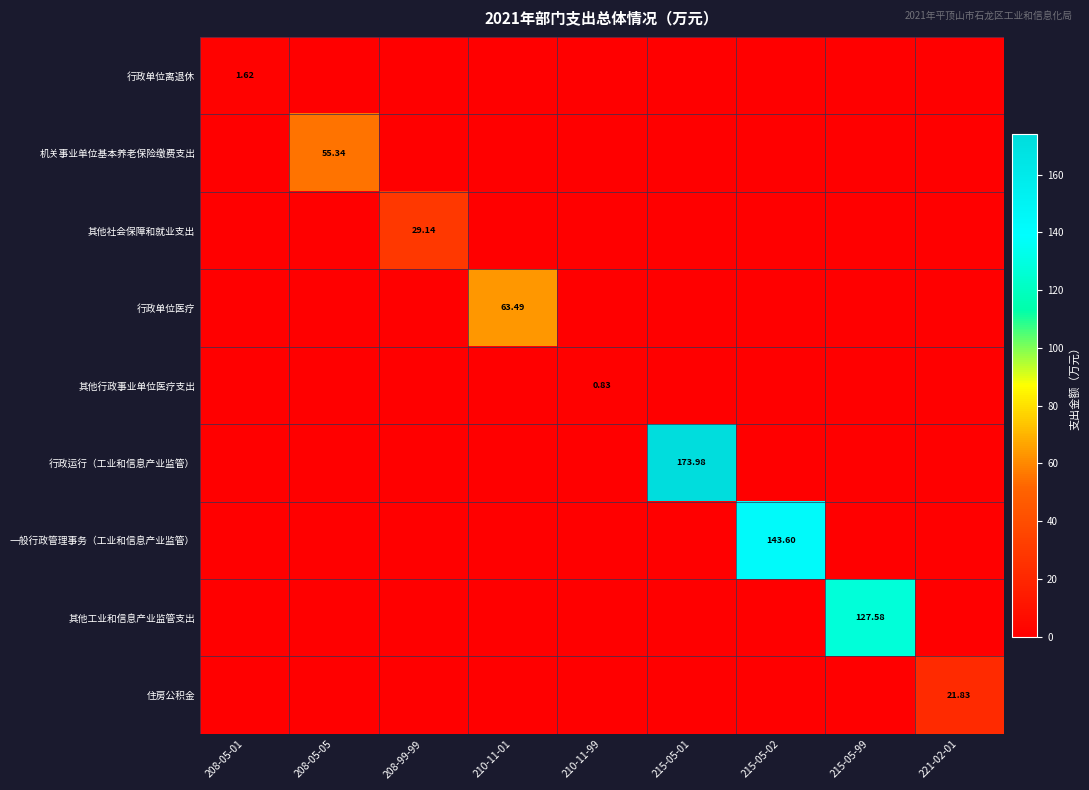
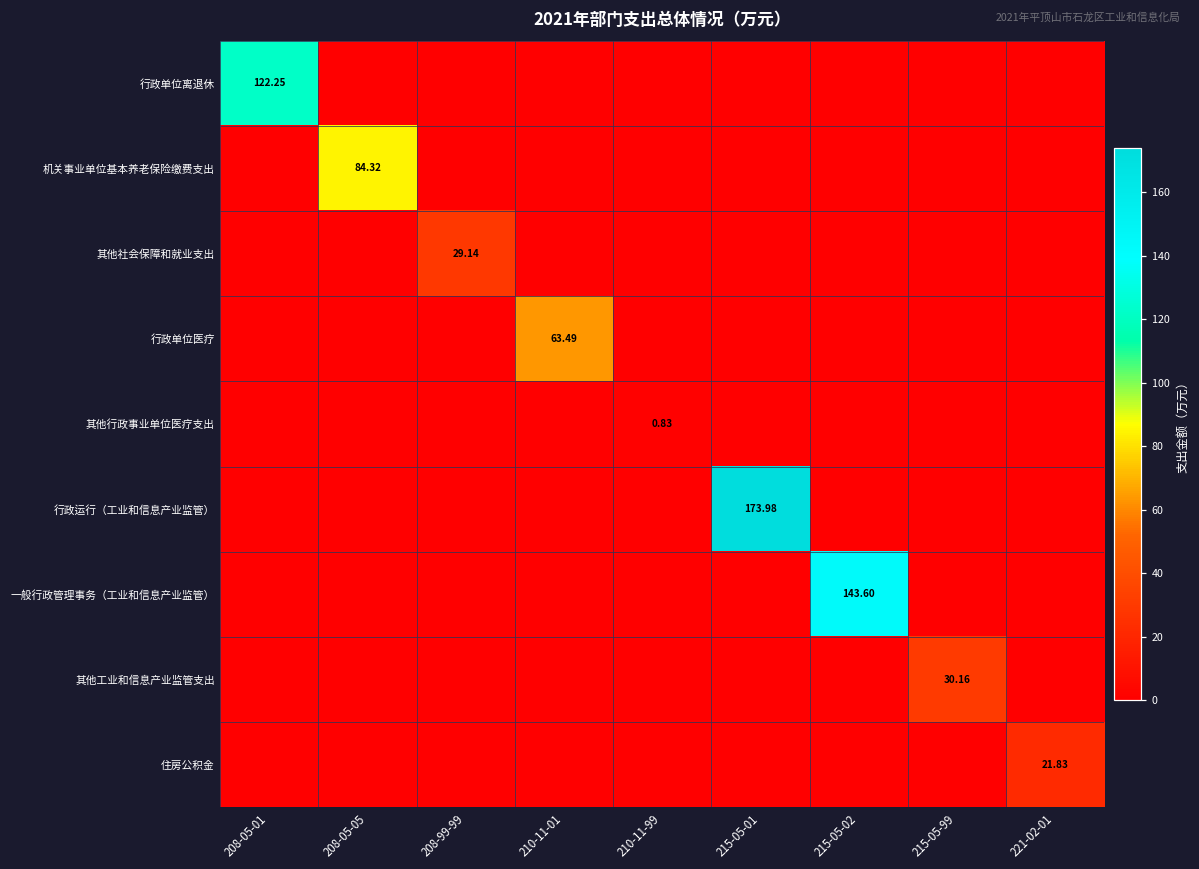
行政单位离退休, 208-05-01: 1.62 -> 122.25
机关事业单位基本养老保险缴费支出, 208-05-05: 55.34 -> 84.32
其他工业和信息产业监管支出, 215-05-99: 127.58 -> 30.16
